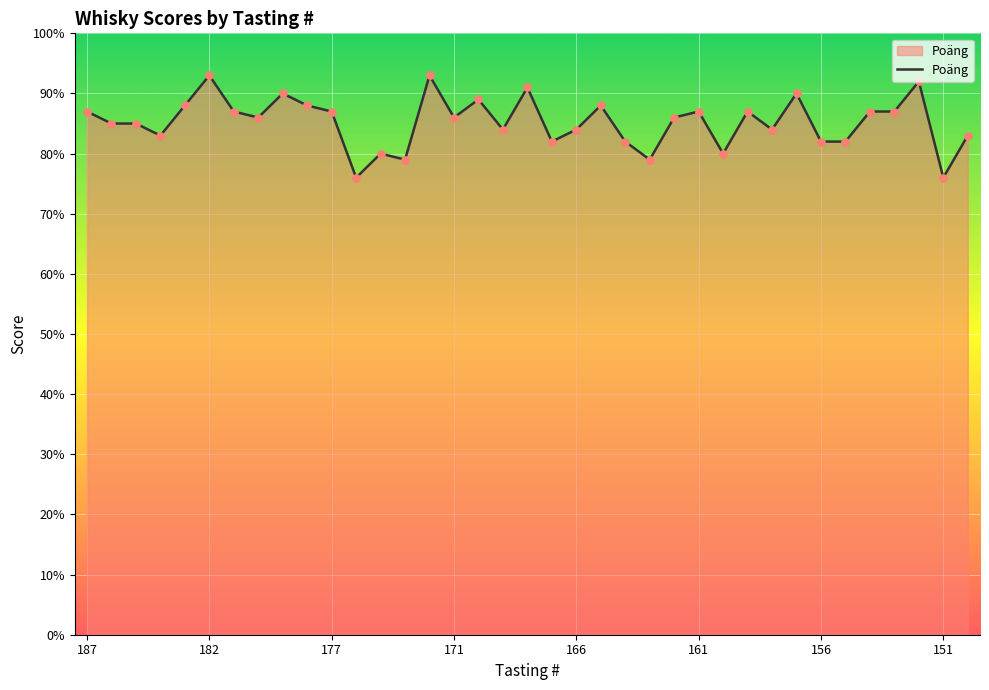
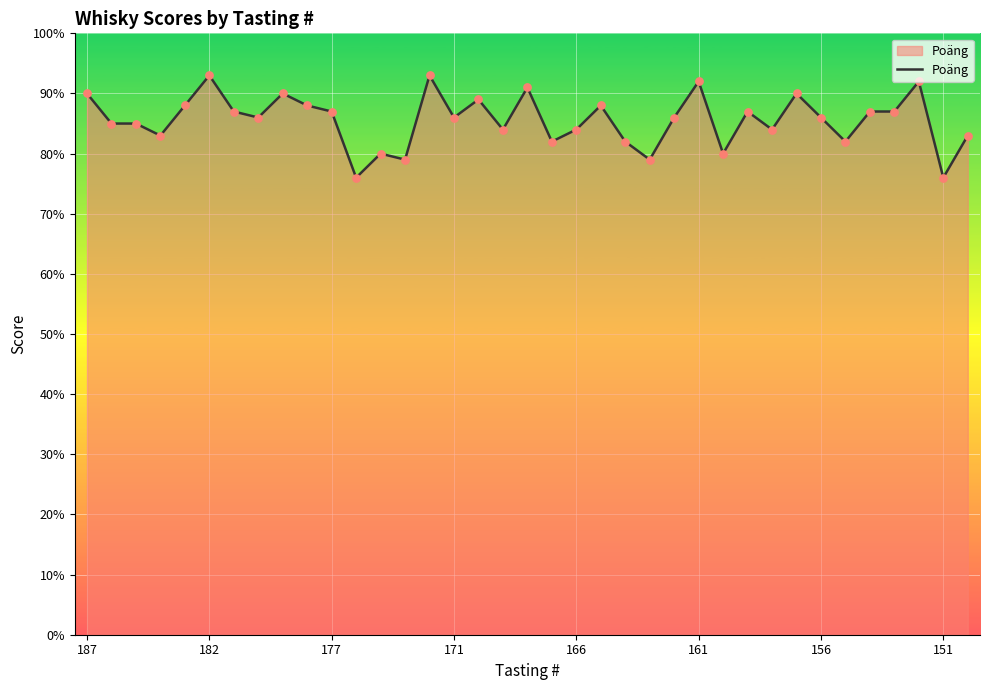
187: 87% -> 90%
161: 87% -> 92%
156: 82% -> 86%
